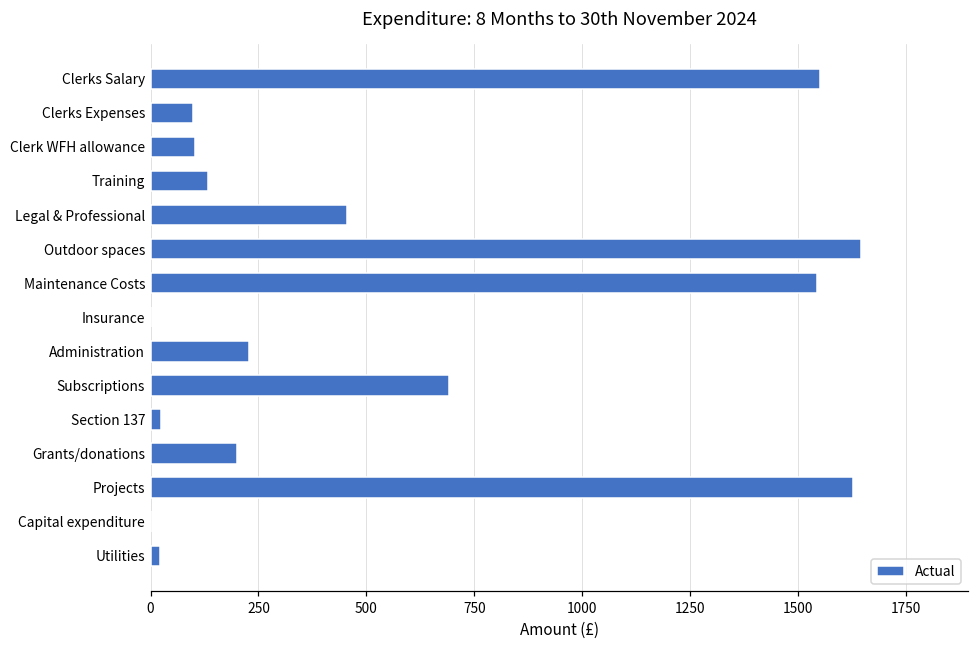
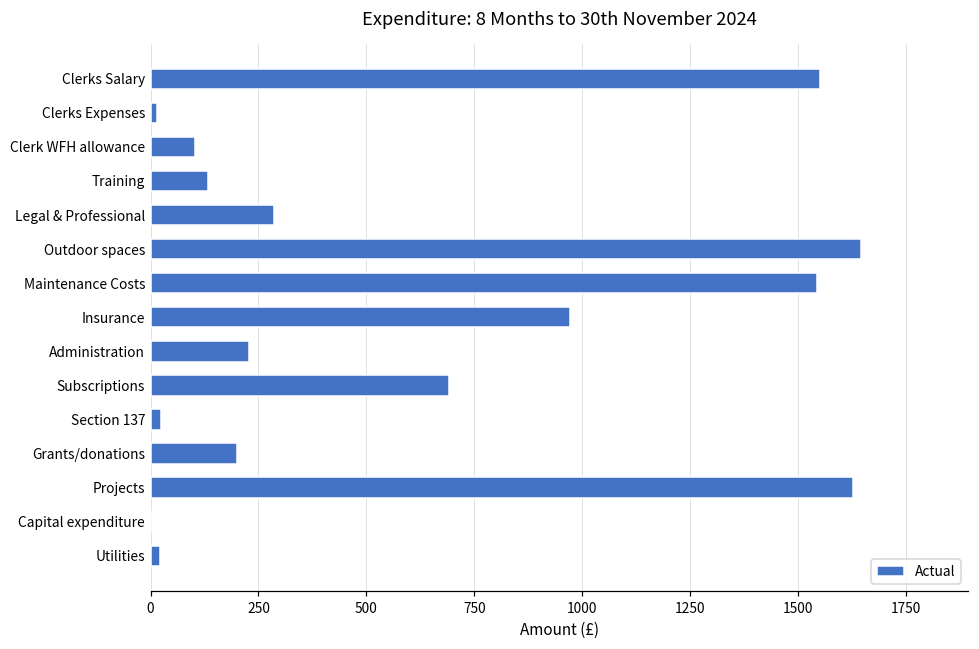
Clerks Expenses: 100 -> 20
Legal & Professional: 460 -> 290
Insurance: 0 -> 970
